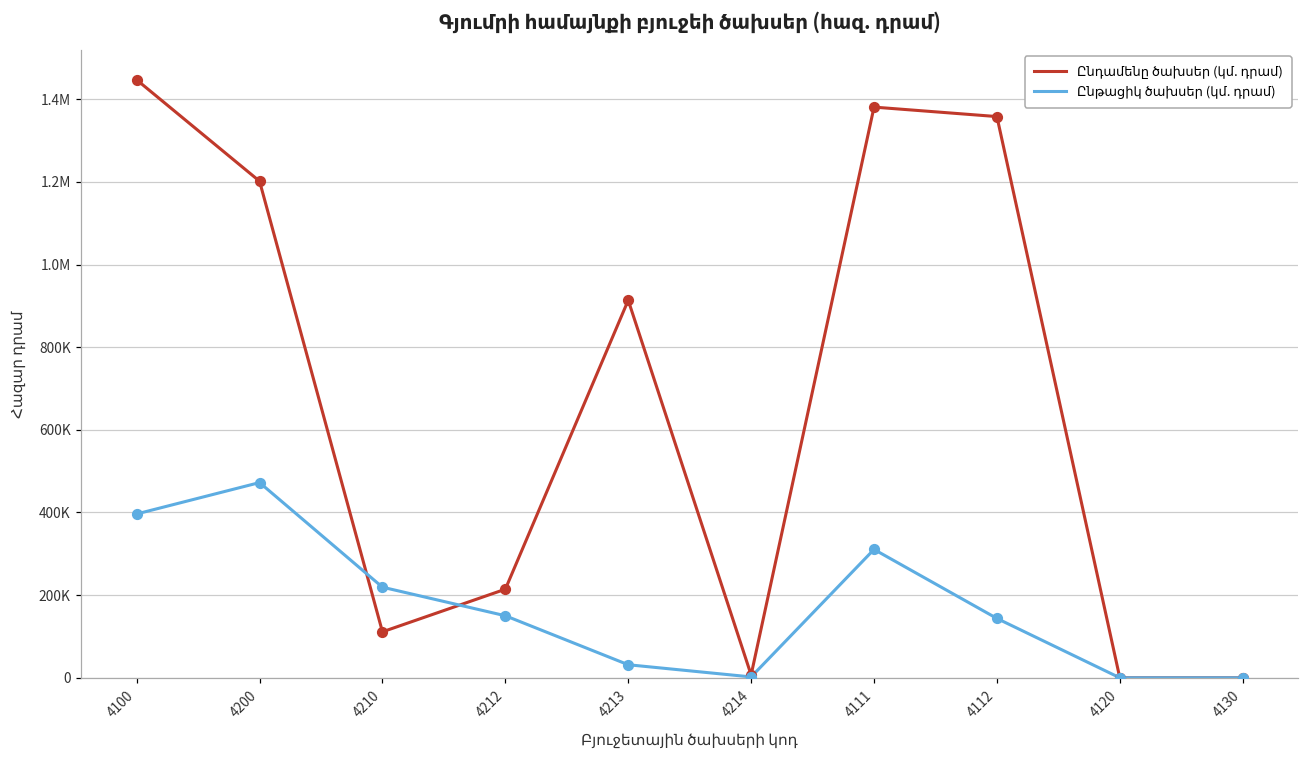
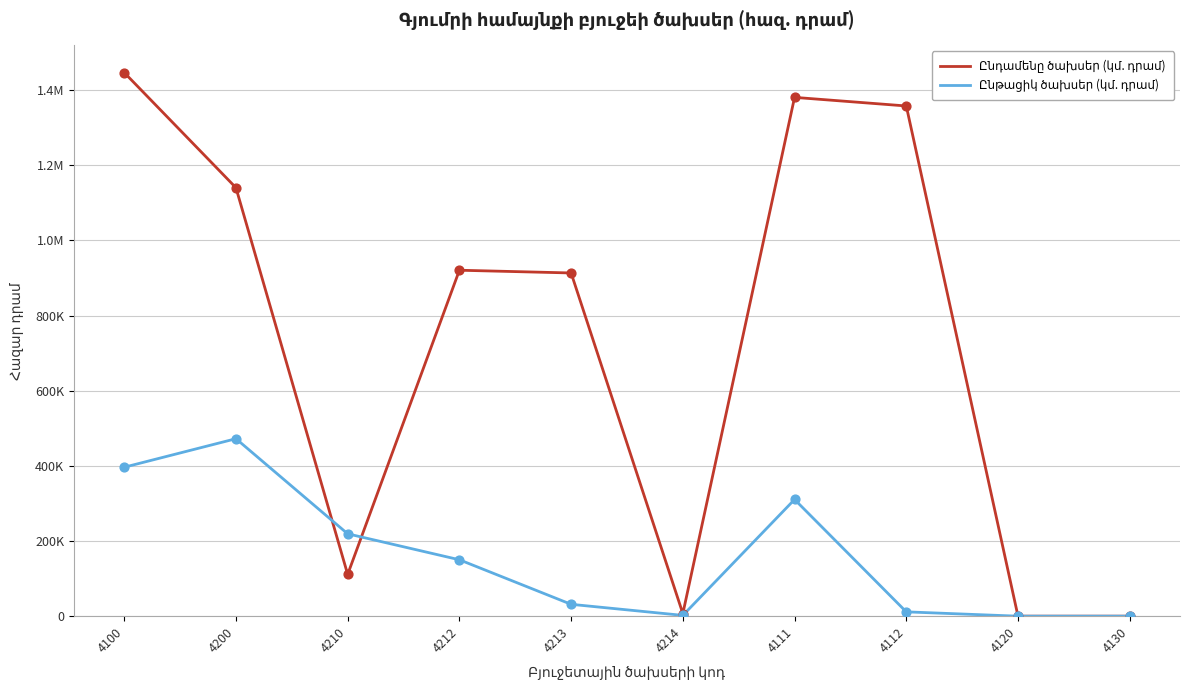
Ընդամենը ծախսեր (կմ. դրամ), 4200: 1200000 -> 1140000
Ընդամենը ծախսեր (կմ. դրամ), 4212: 210000 -> 920000
Ընթացիկ ծախսեր (կմ. դրամ), 4112: 140000 -> 10000
